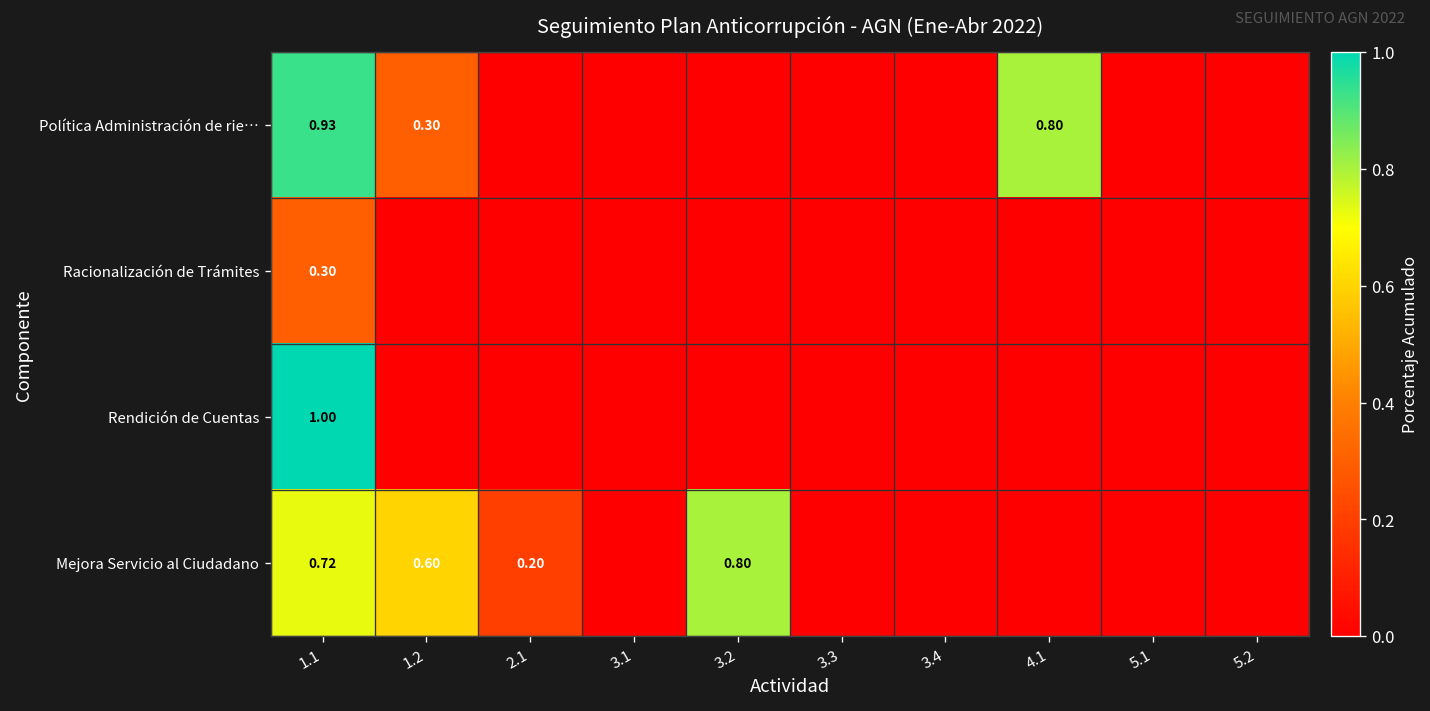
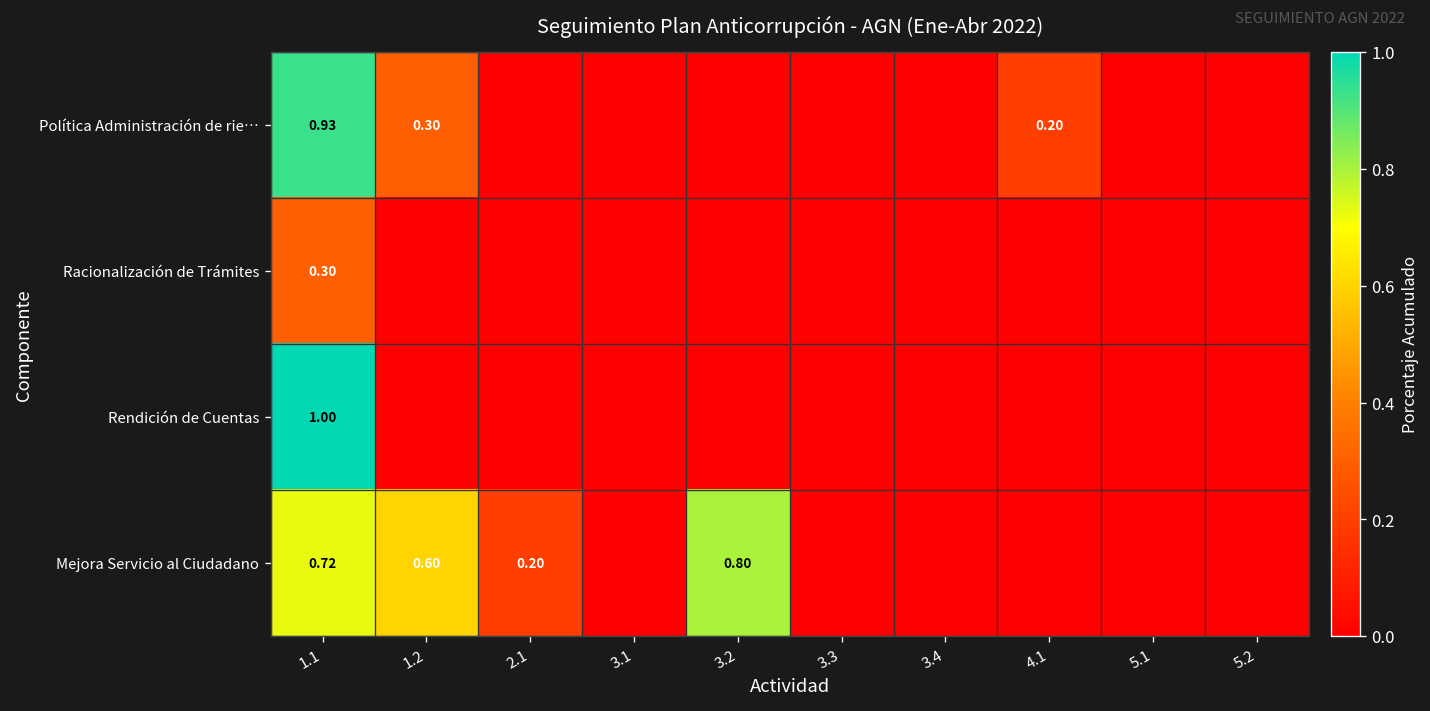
Política Administración de rie…, 4.1: 0.80 -> 0.20
